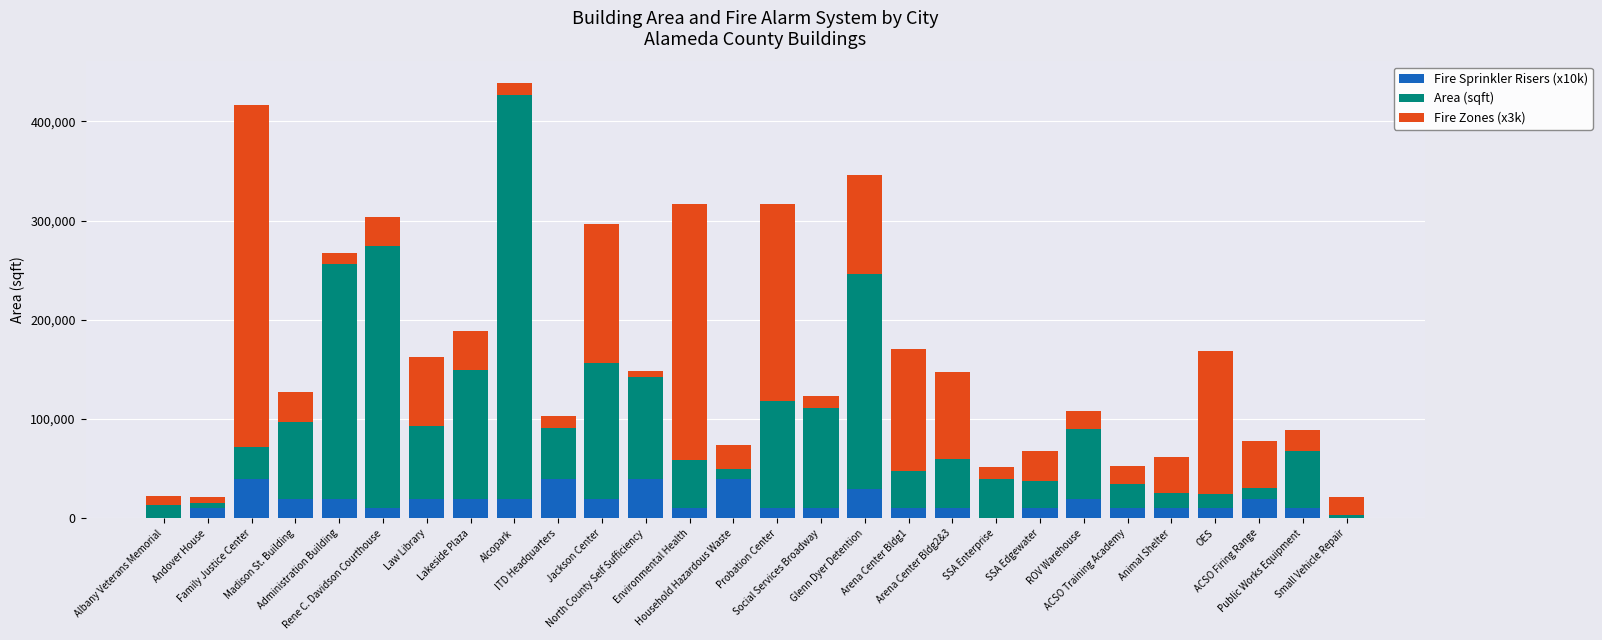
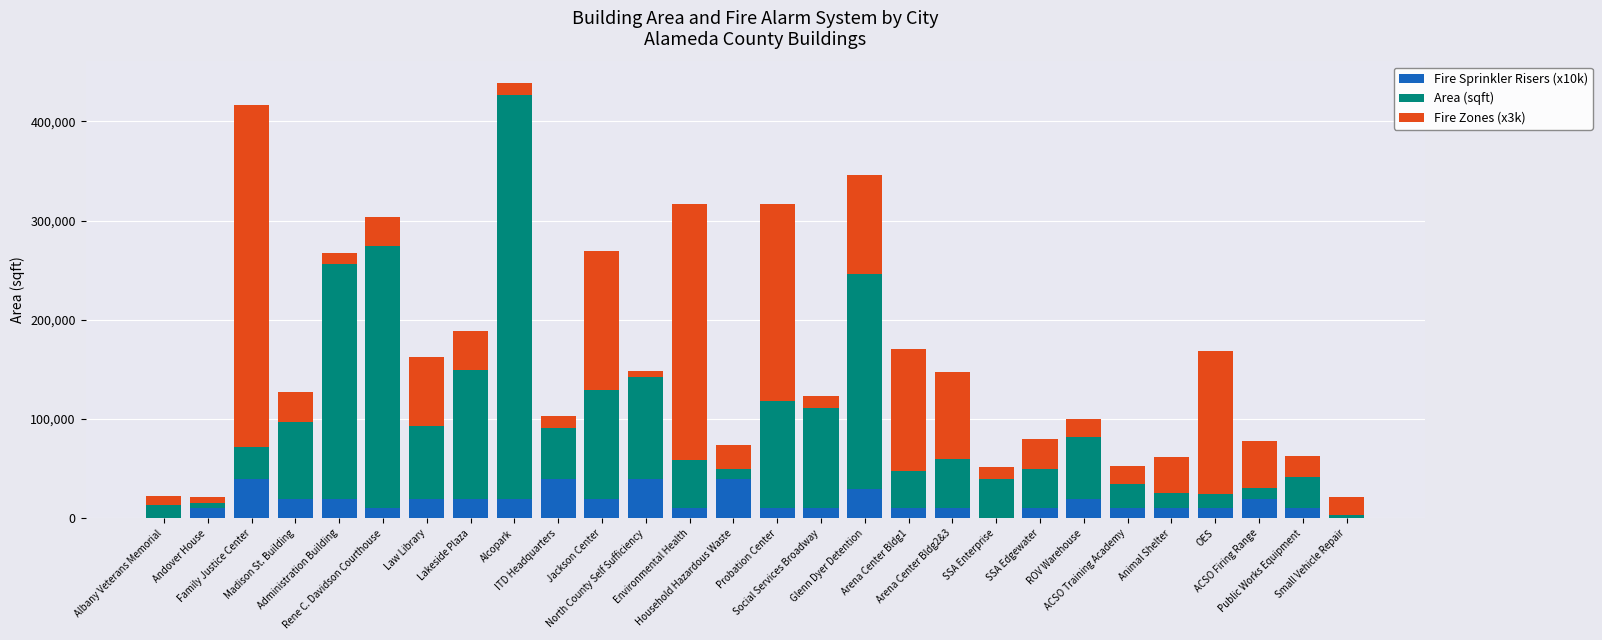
Area (sqft), Jackson Center: 140,000 -> 110,000
Area (sqft), SSA Edgewater: 30,000 -> 40,000
Area (sqft), ROV Warehouse: 70,000 -> 60,000
Area (sqft), Public Works Equipment: 60,000 -> 30,000
